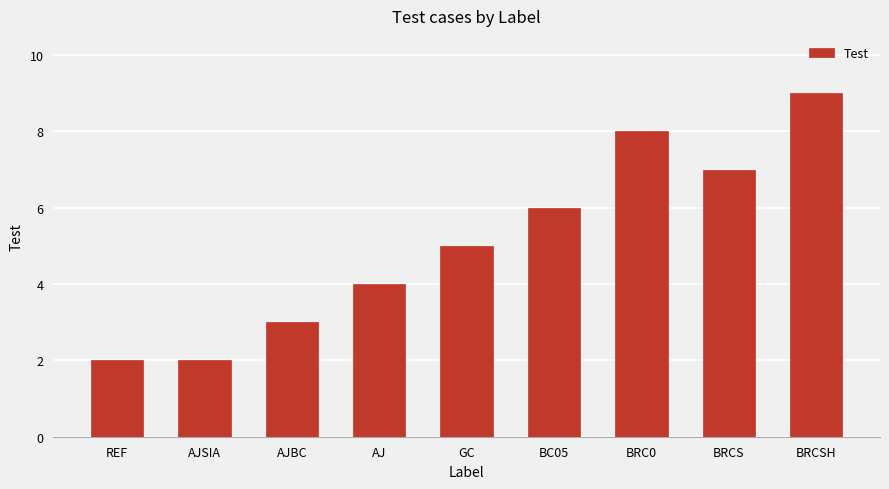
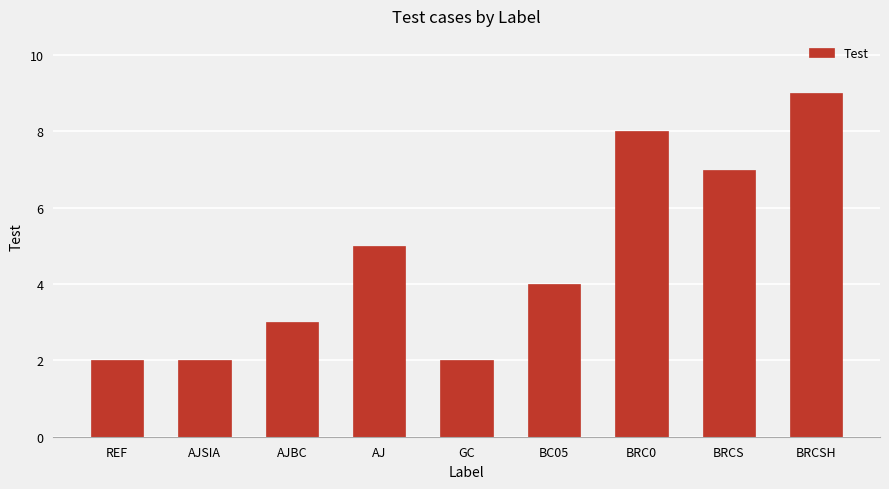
AJ: 4 -> 5
GC: 5 -> 2
BC05: 6 -> 4
